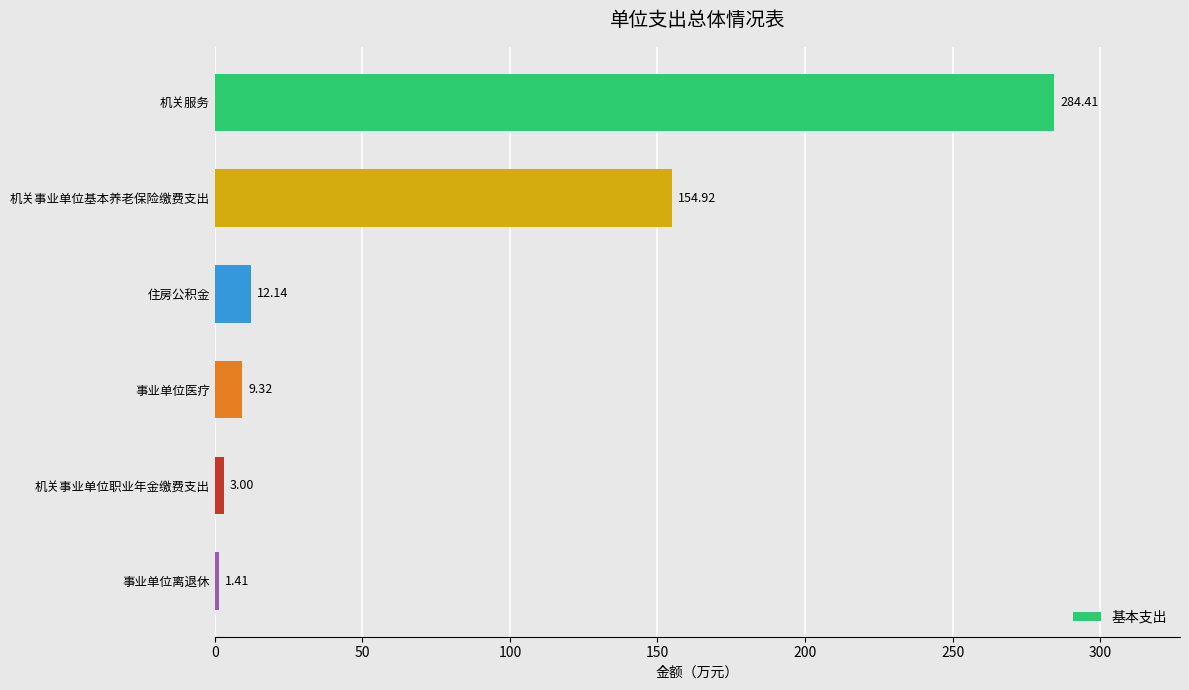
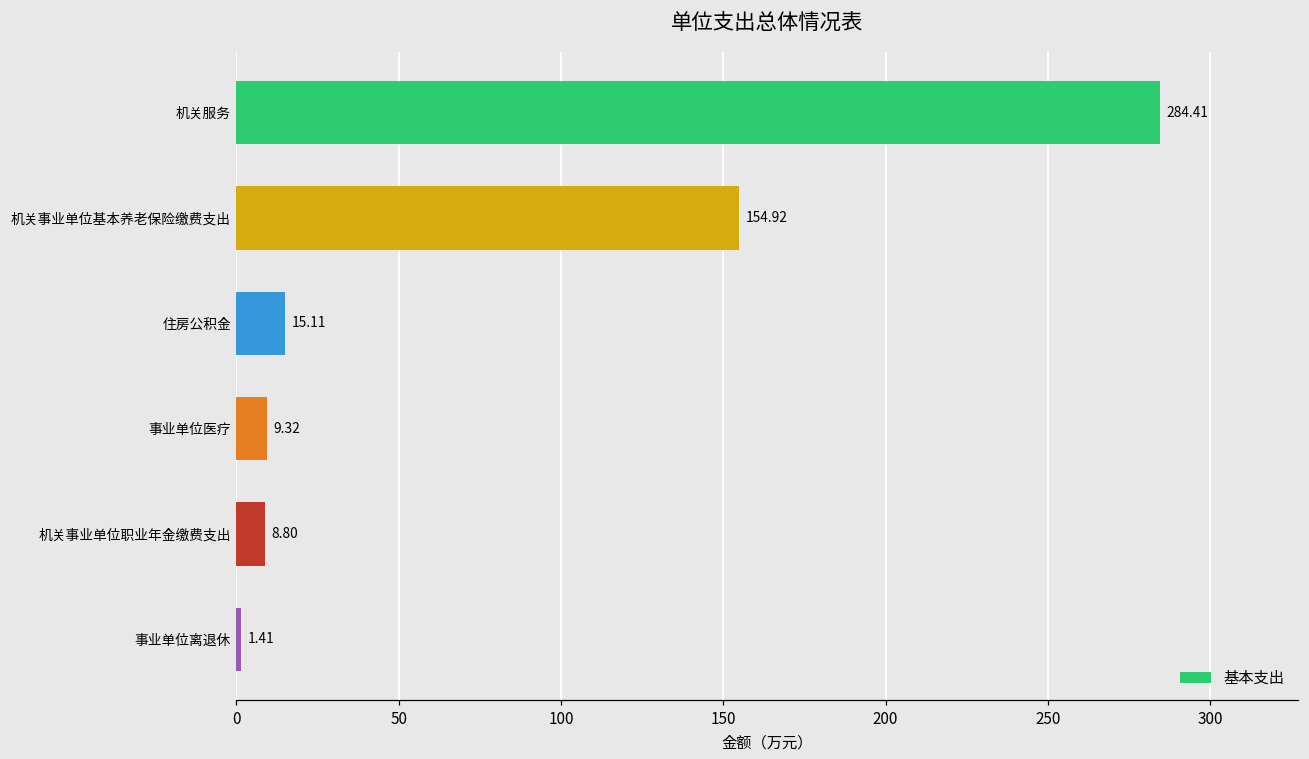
住房公积金: 12.14 -> 15.11
机关事业单位职业年金缴费支出: 3.00 -> 8.80
